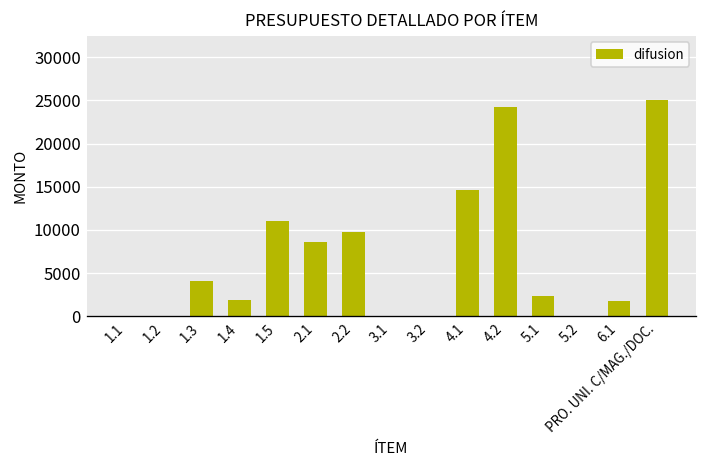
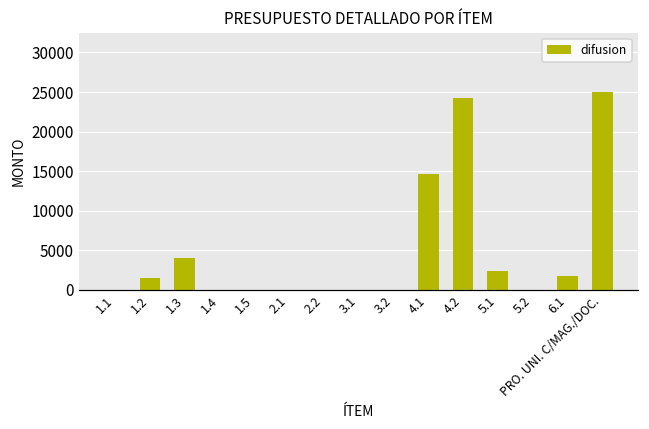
1.2: 0 -> 2000
1.4: 2000 -> 0
1.5: 11000 -> 0
2.1: 9000 -> 0
2.2: 10000 -> 0
